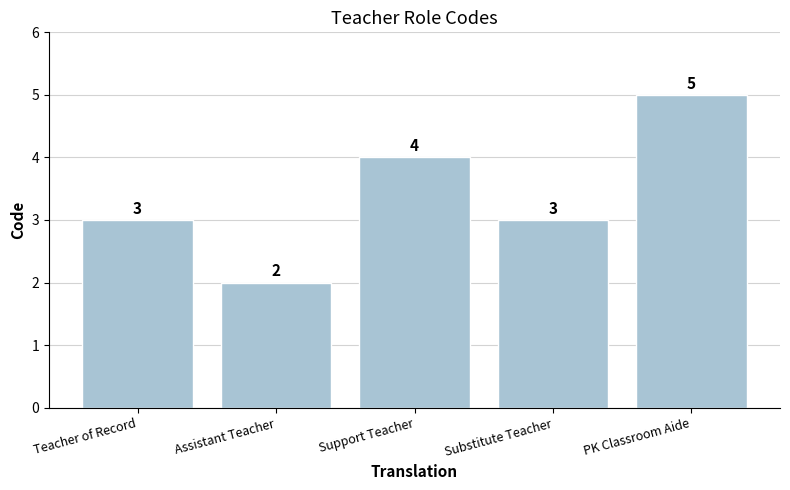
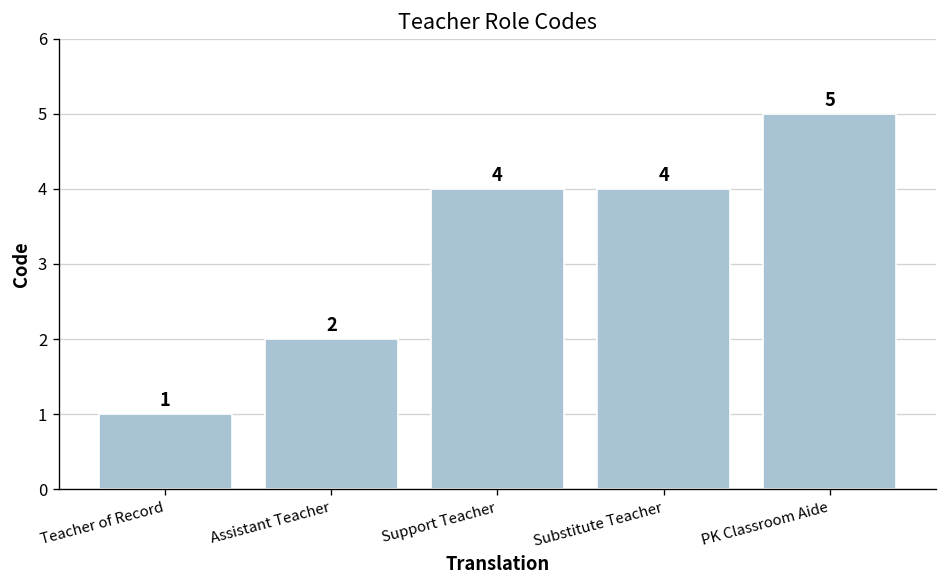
Teacher of Record: 3 -> 1
Substitute Teacher: 3 -> 4
